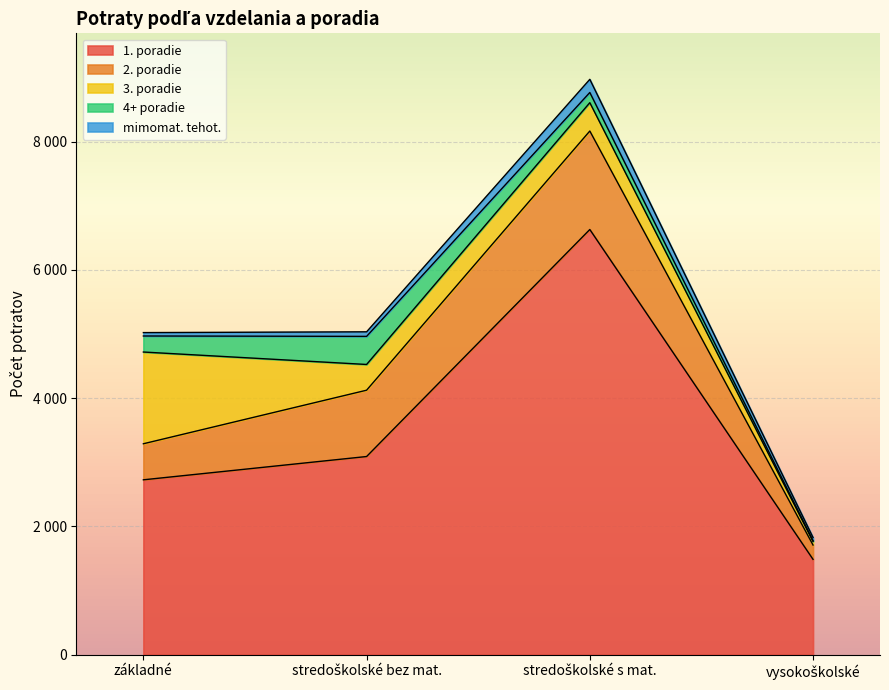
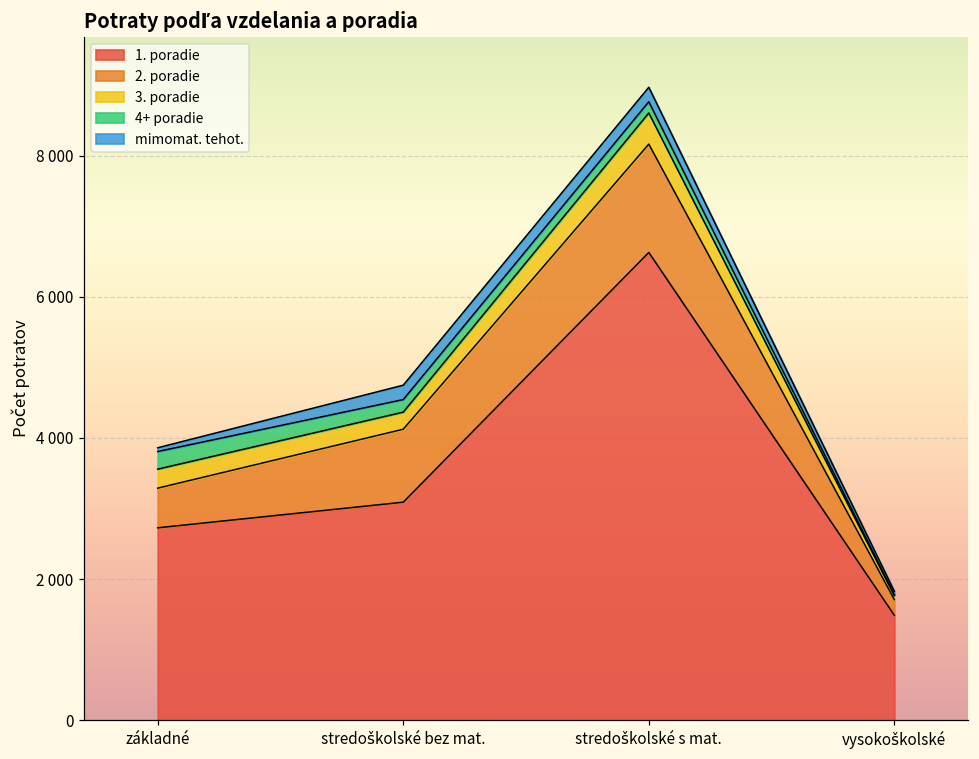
3. poradie, základné: 1400 -> 300
3. poradie, stredoškolské bez mat.: 400 -> 200
4+ poradie, stredoškolské bez mat.: 400 -> 200
mimomat. tehot., stredoškolské bez mat.: 100 -> 200
